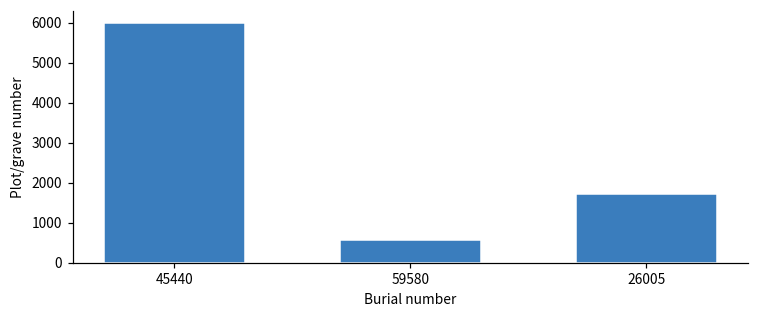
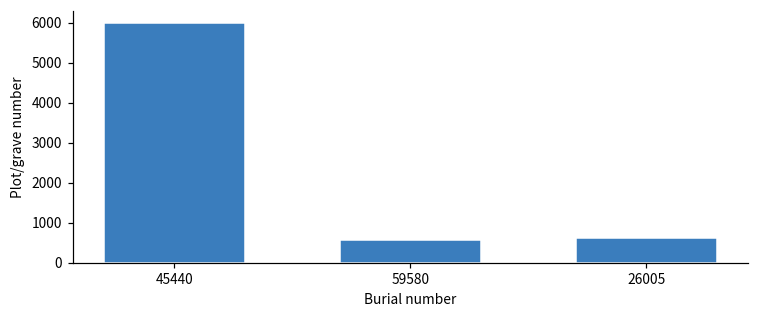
26005: 1700 -> 600
